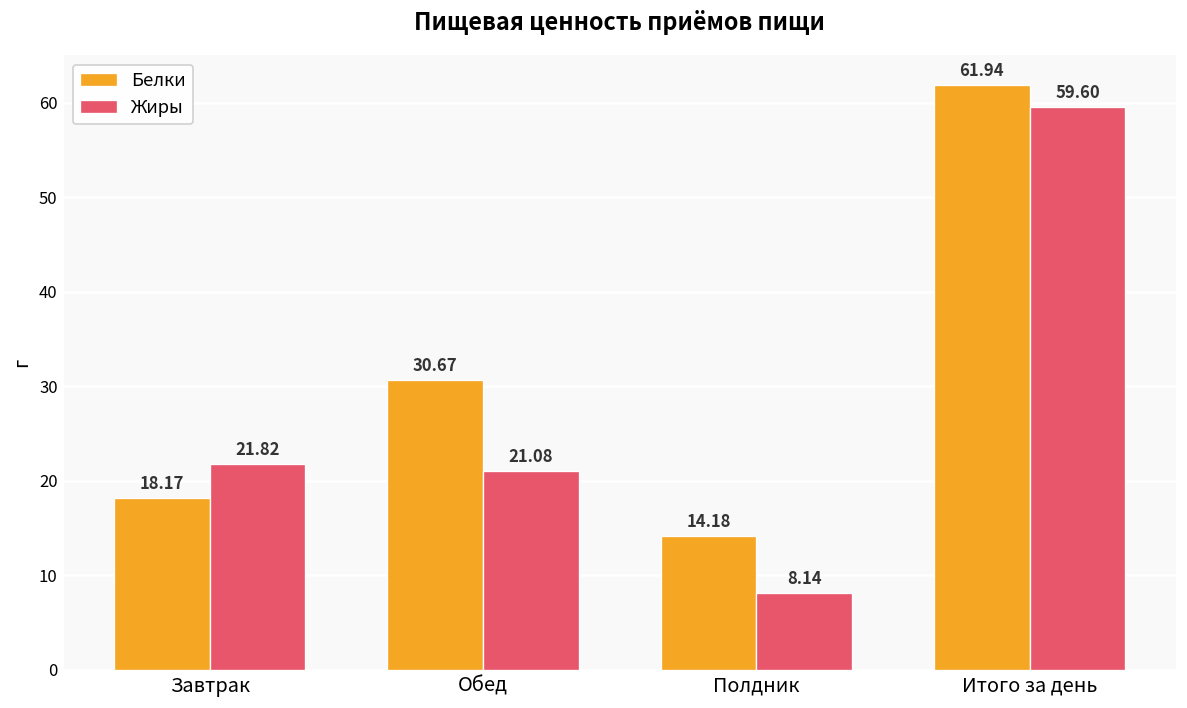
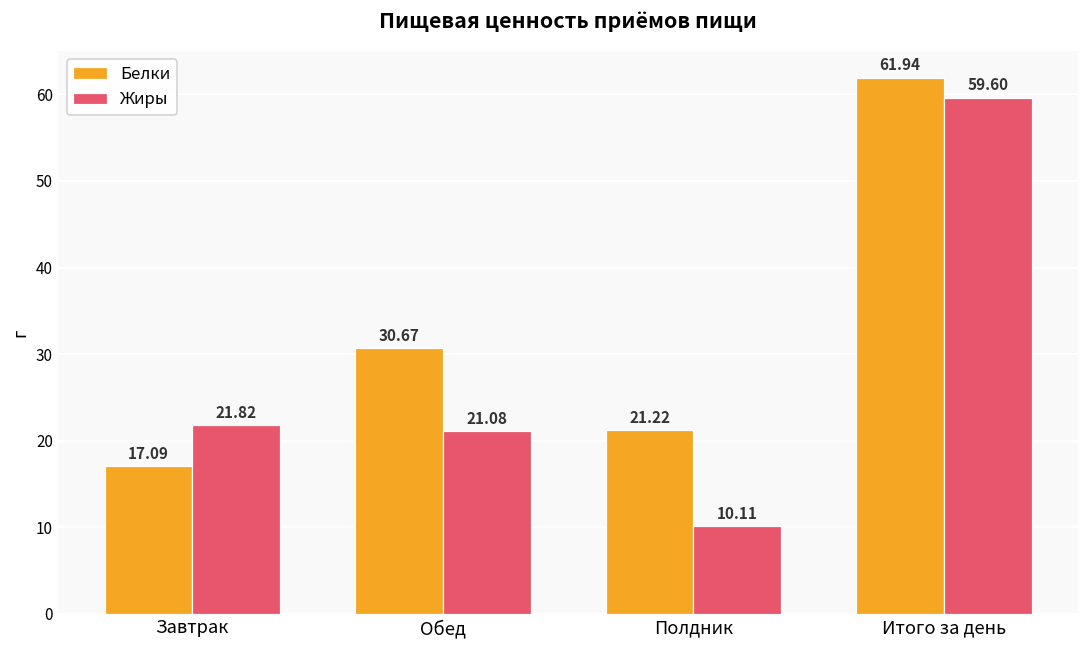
Белки, Завтрак: 18.17 -> 17.09
Белки, Полдник: 14.18 -> 21.22
Жиры, Полдник: 8.14 -> 10.11
